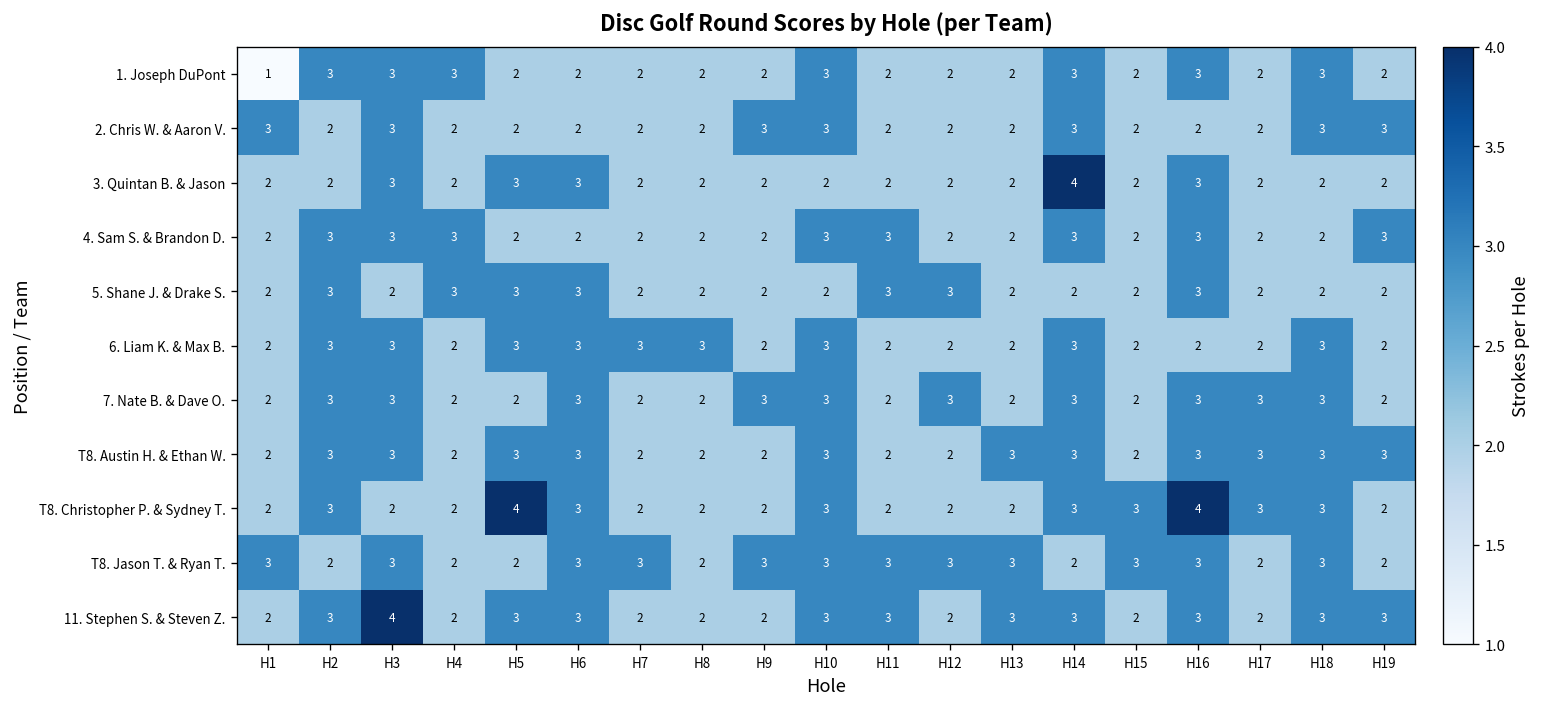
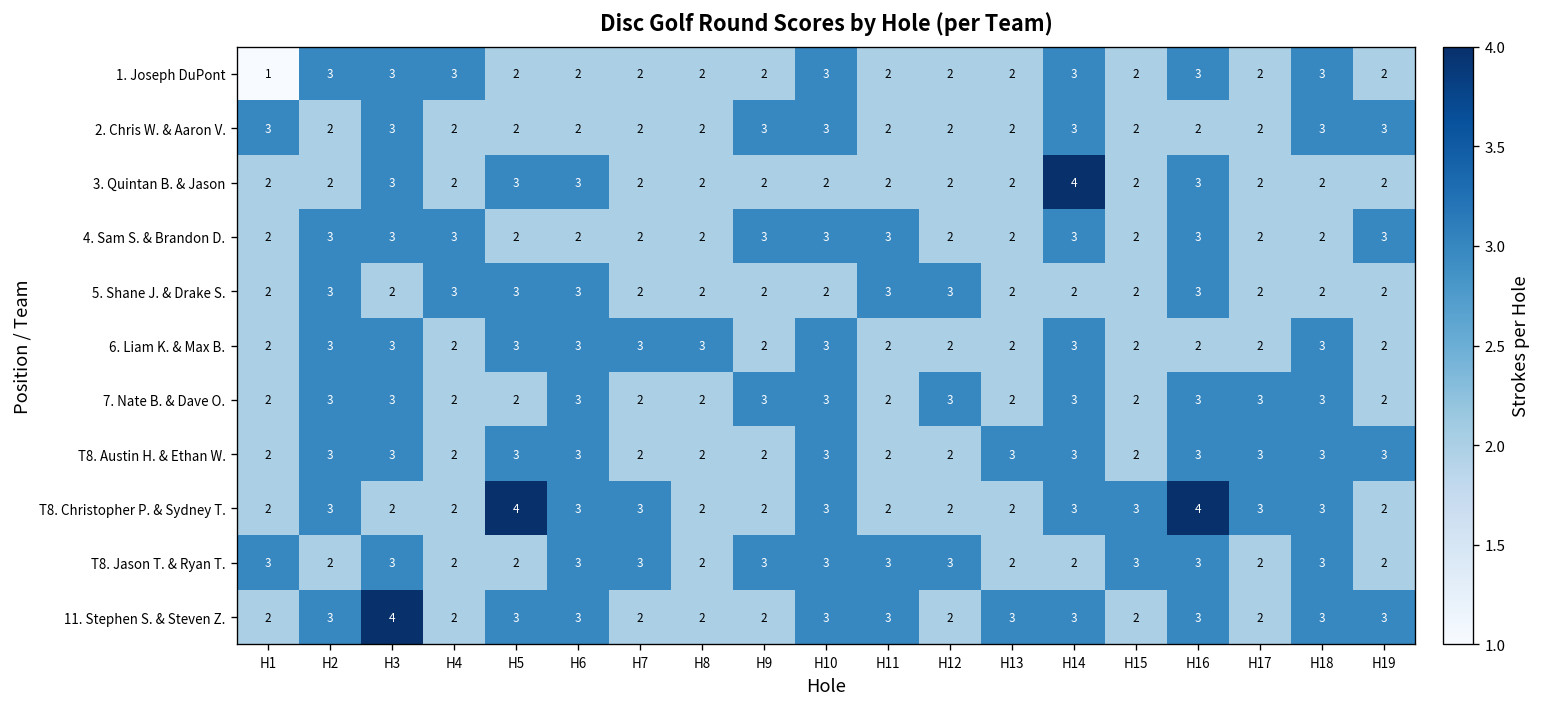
4. Sam S. & Brandon D., H9: 2 -> 3
T8. Christopher P. & Sydney T., H7: 2 -> 3
T8. Jason T. & Ryan T., H13: 3 -> 2
